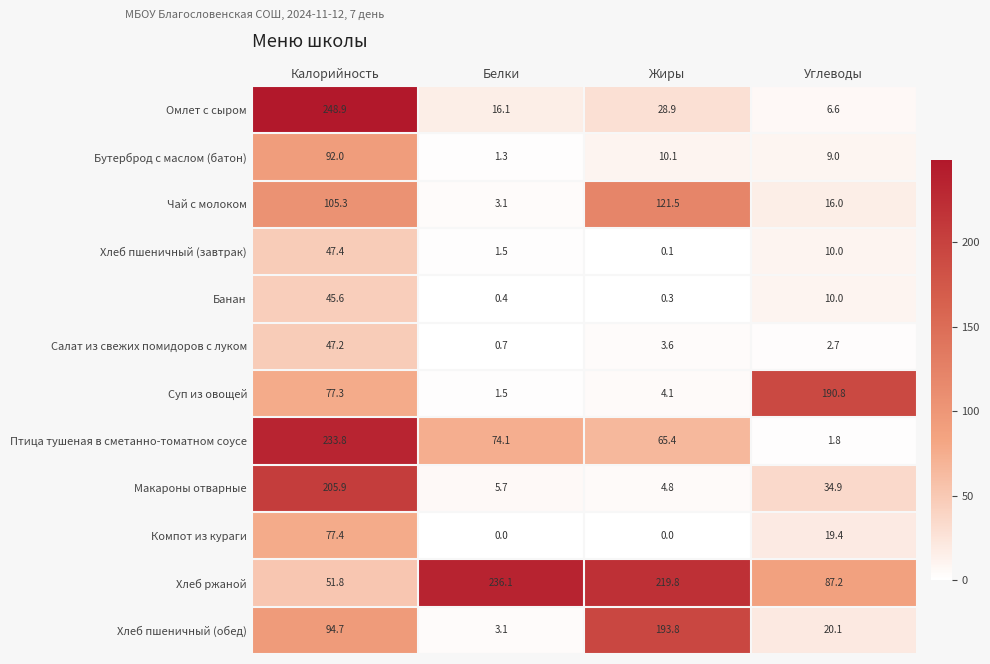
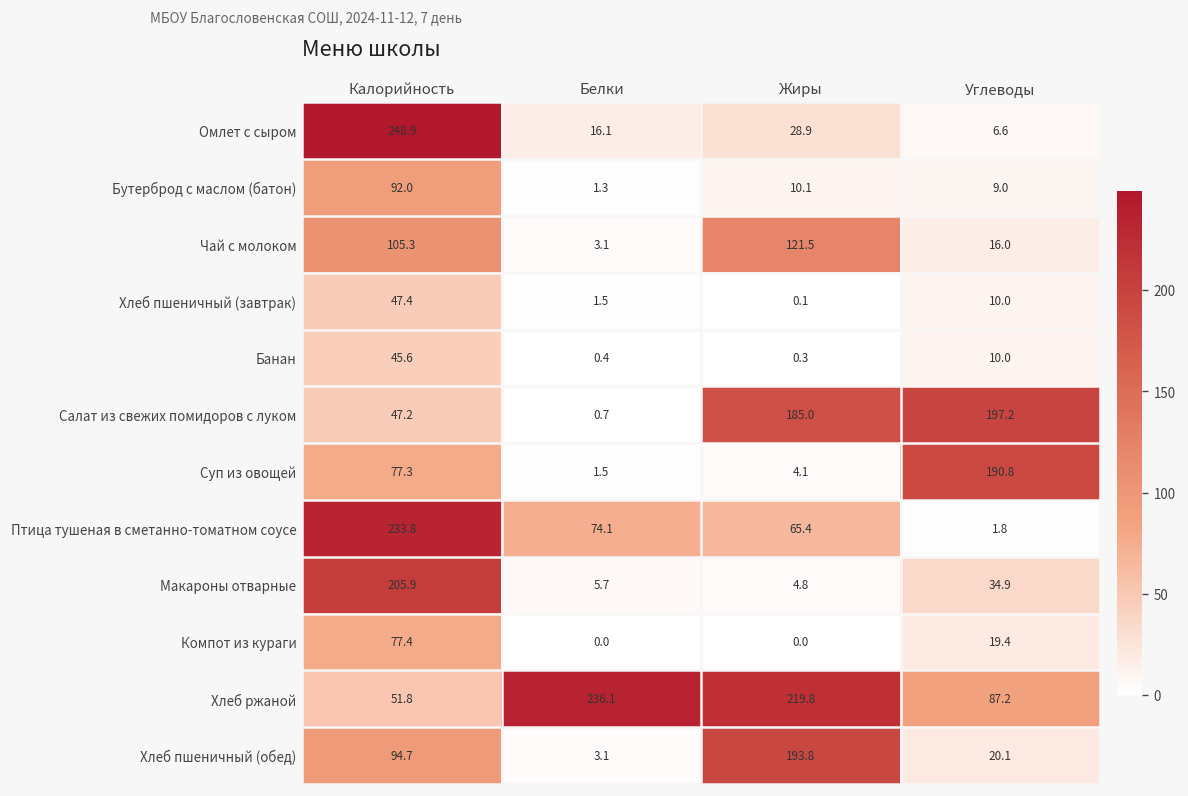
Салат из свежих помидоров с луком, Жиры: 3.6 -> 185.0
Салат из свежих помидоров с луком, Углеводы: 2.7 -> 197.2
